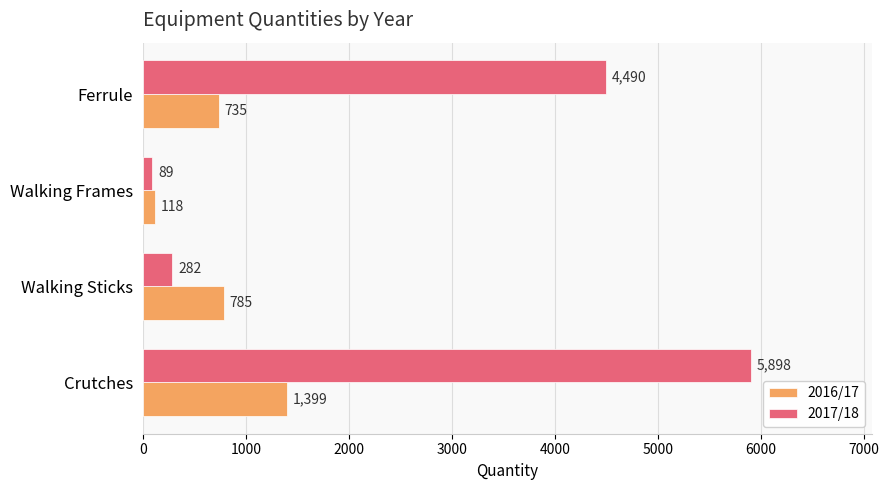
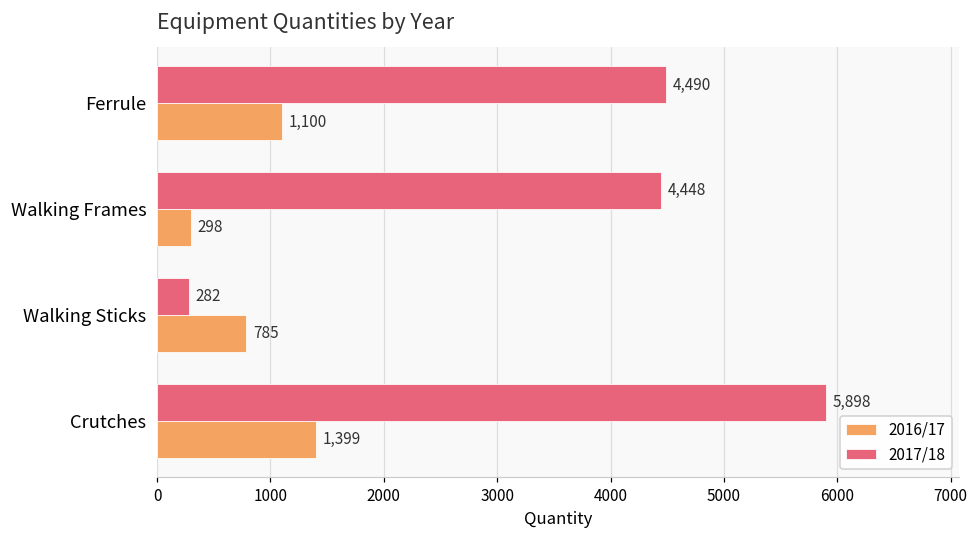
2016/17, Ferrule: 735 -> 1,100
2017/18, Walking Frames: 89 -> 4,448
2016/17, Walking Frames: 118 -> 298
